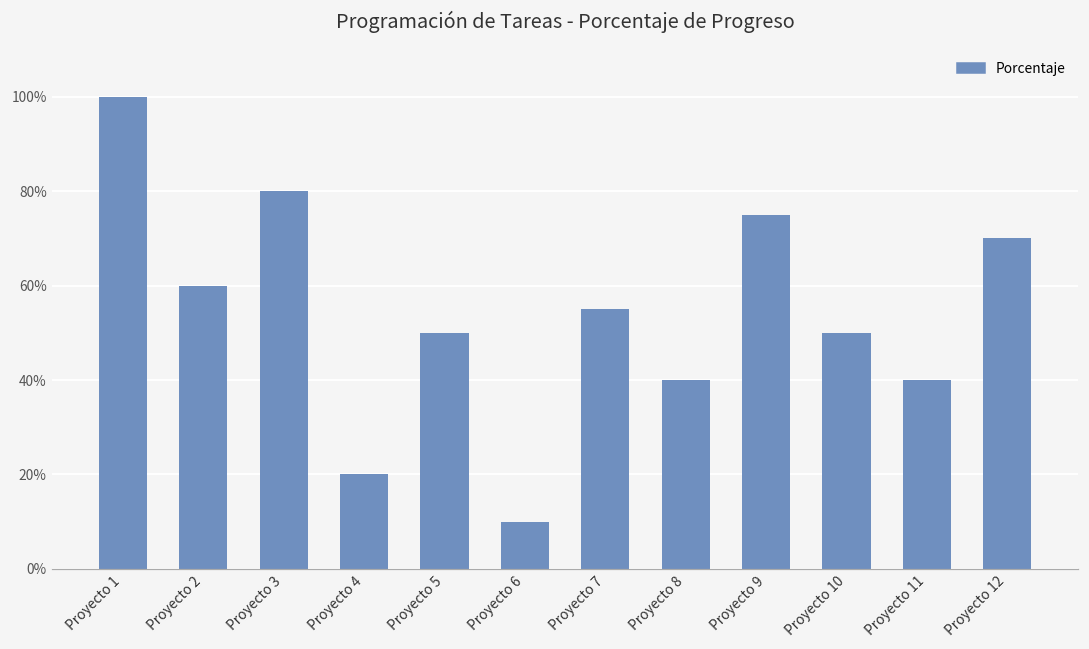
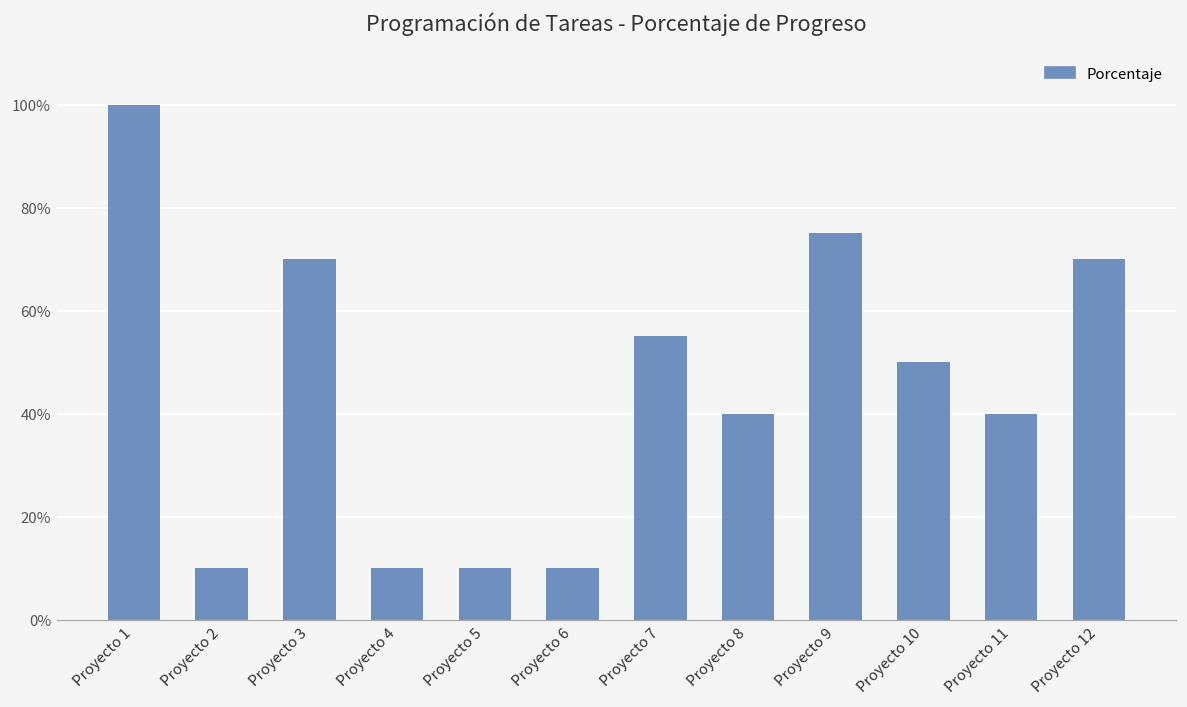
Proyecto 2: 60% -> 10%
Proyecto 3: 80% -> 70%
Proyecto 4: 20% -> 10%
Proyecto 5: 50% -> 10%
